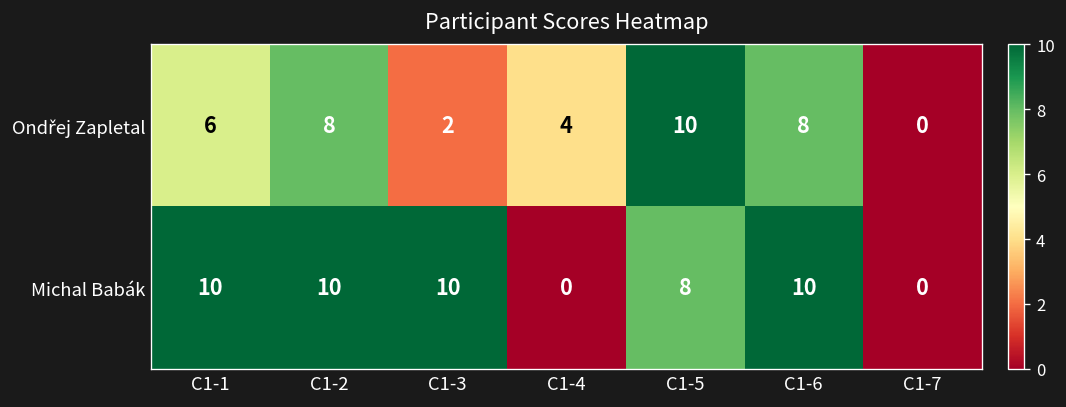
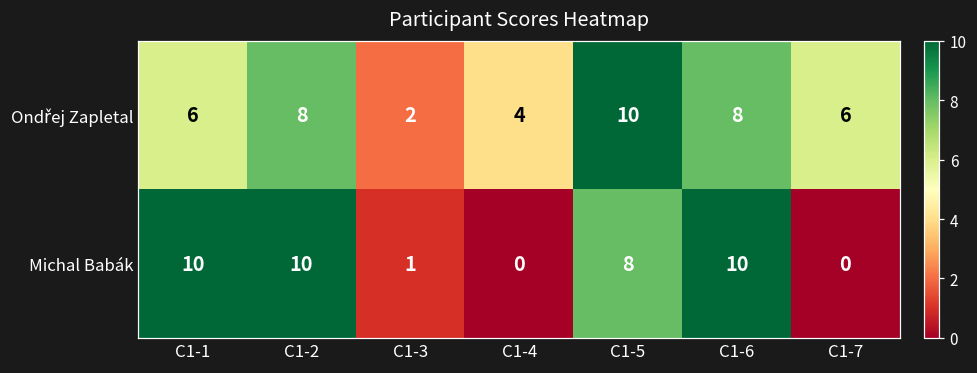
Ondřej Zapletal, C1-7: 0 -> 6
Michal Babák, C1-3: 10 -> 1
